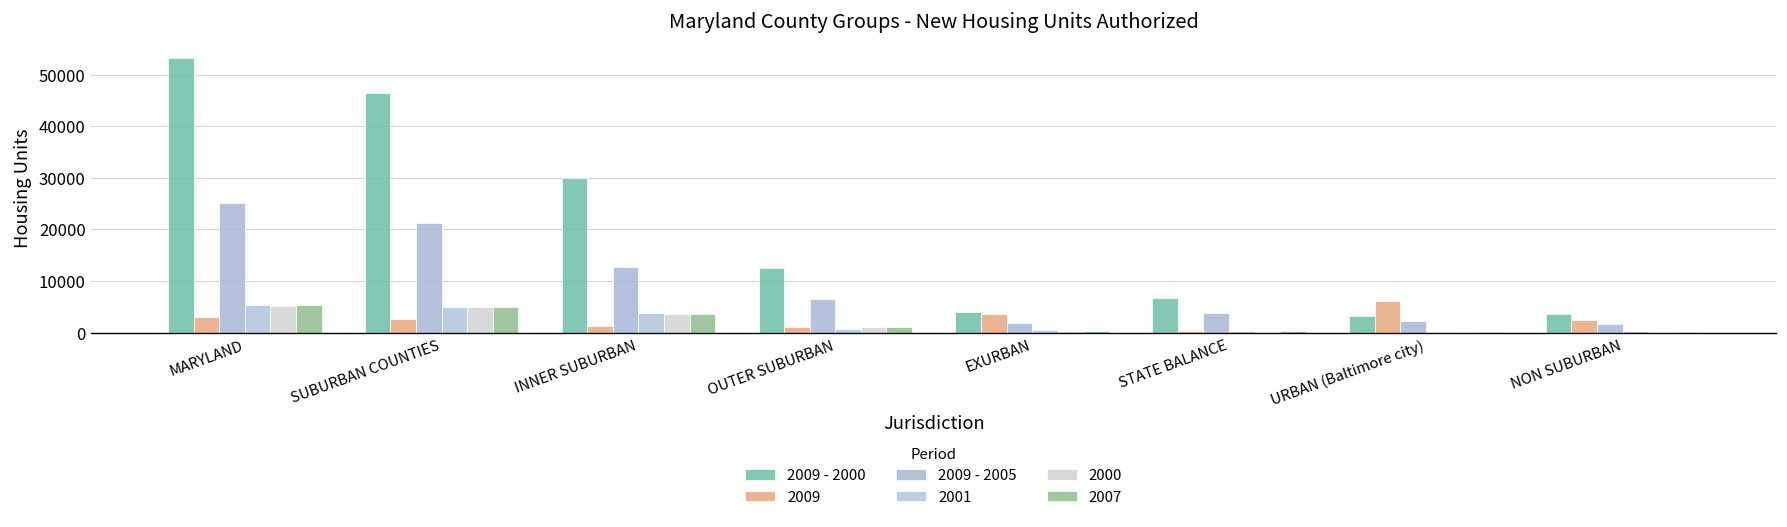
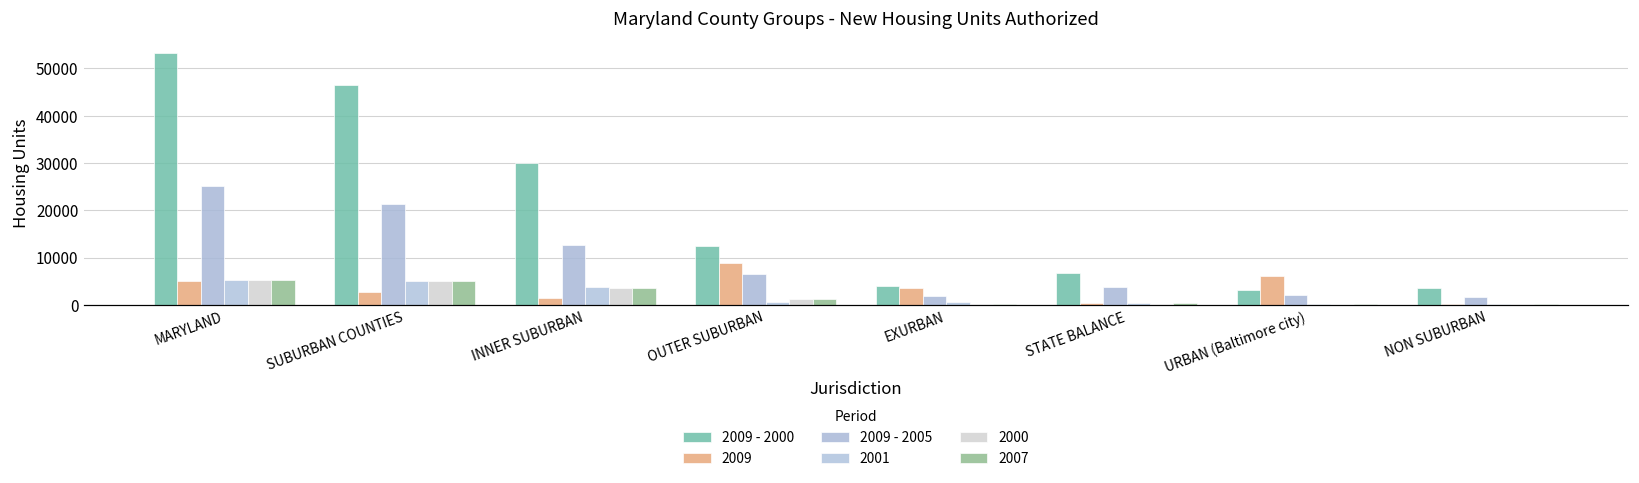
2009, MARYLAND: 3000 -> 5000
2009, OUTER SUBURBAN: 1000 -> 9000
2009, NON SUBURBAN: 2000 -> 0
